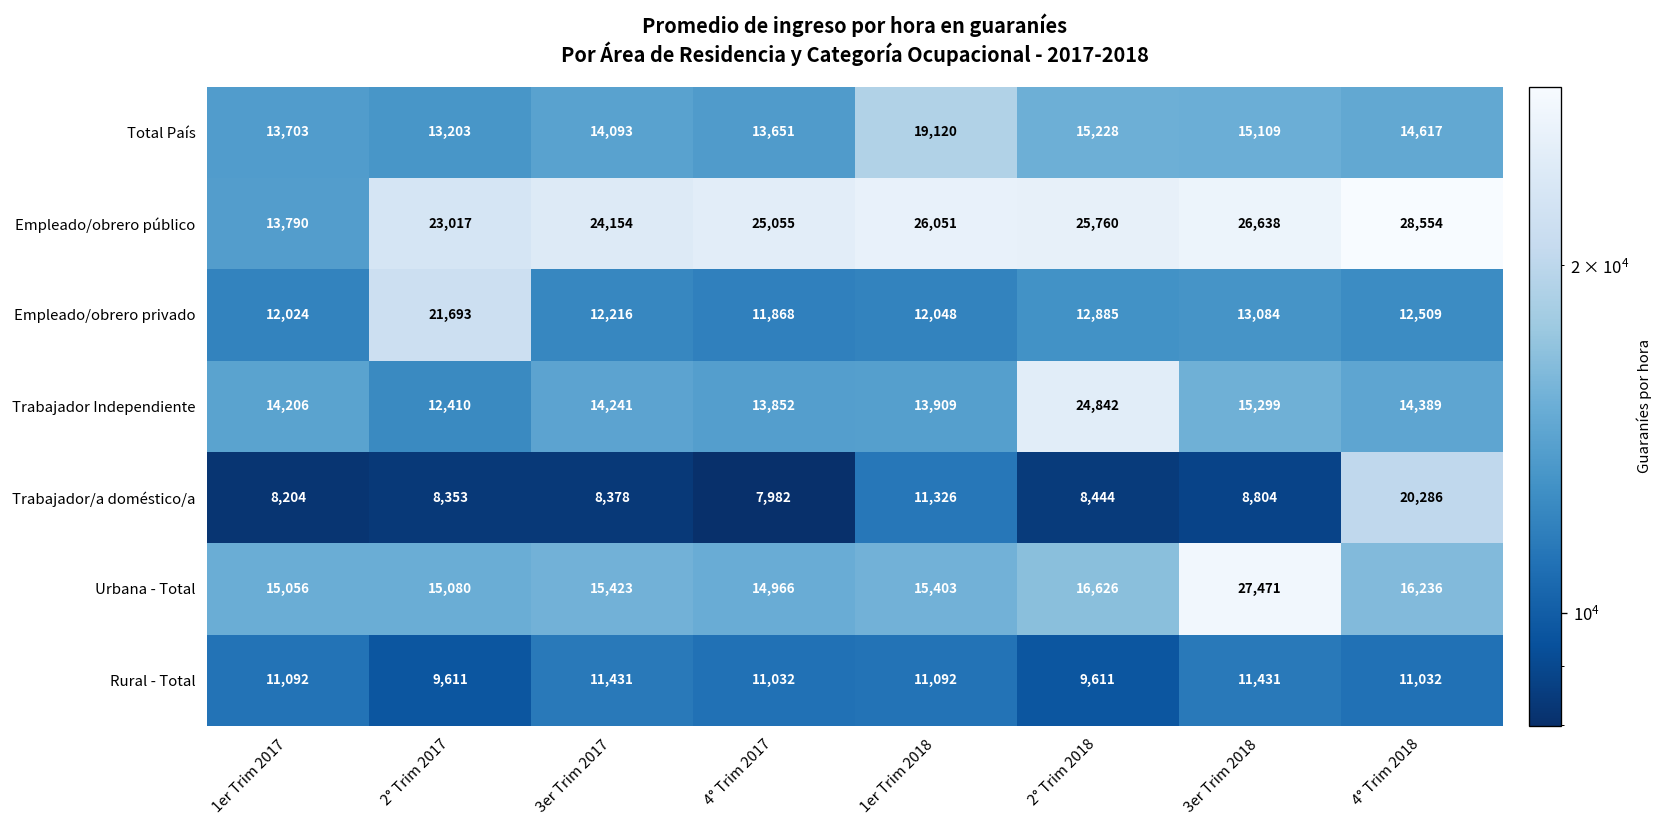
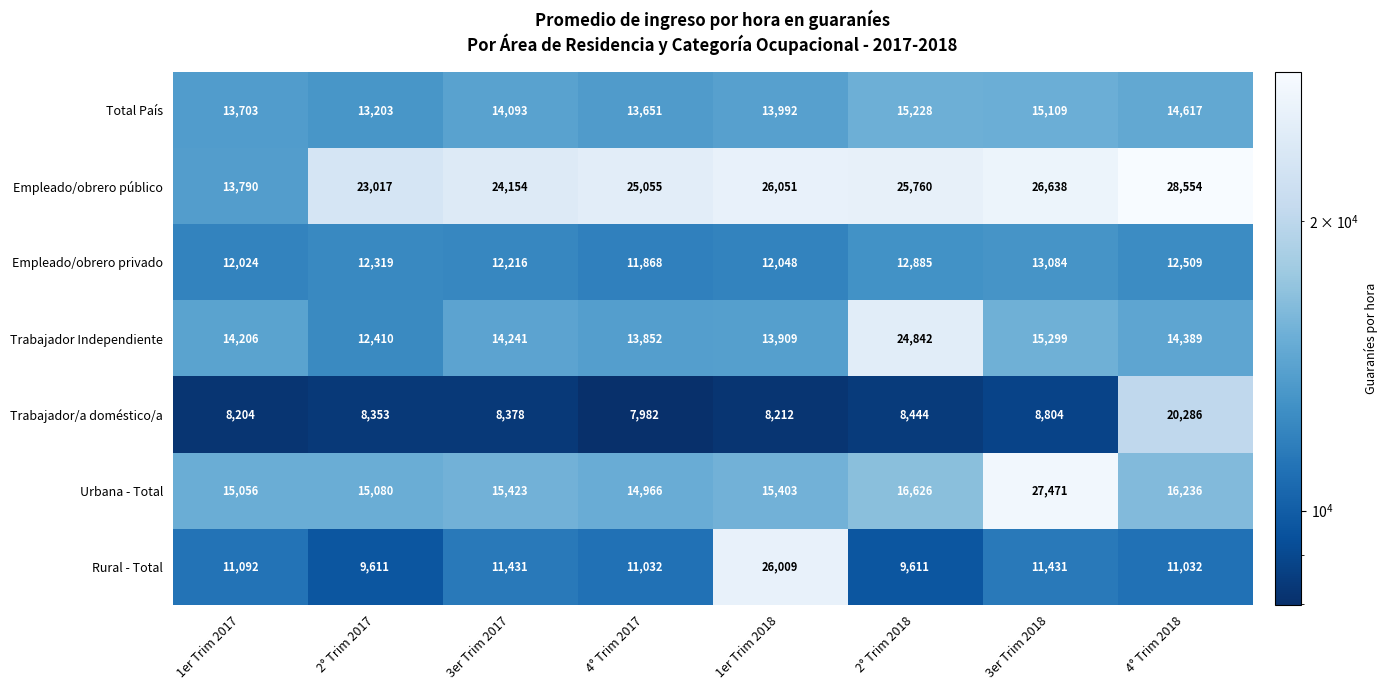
Total País, 1er Trim 2018: 19,120 -> 13,992
Empleado/obrero privado, 2° Trim 2017: 21,693 -> 12,319
Trabajador/a doméstico/a, 1er Trim 2018: 11,326 -> 8,212
Rural - Total, 1er Trim 2018: 11,092 -> 26,009
